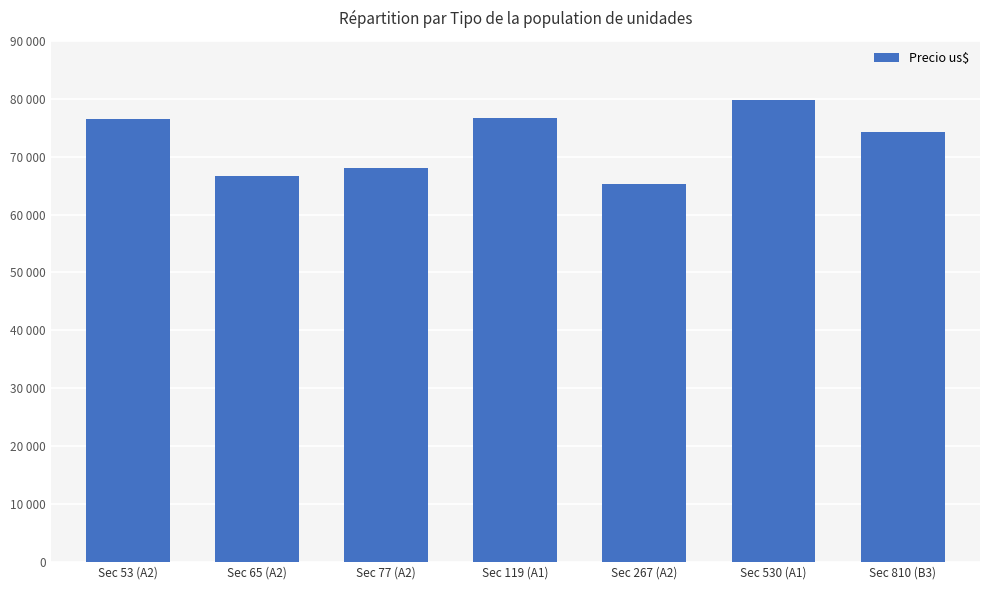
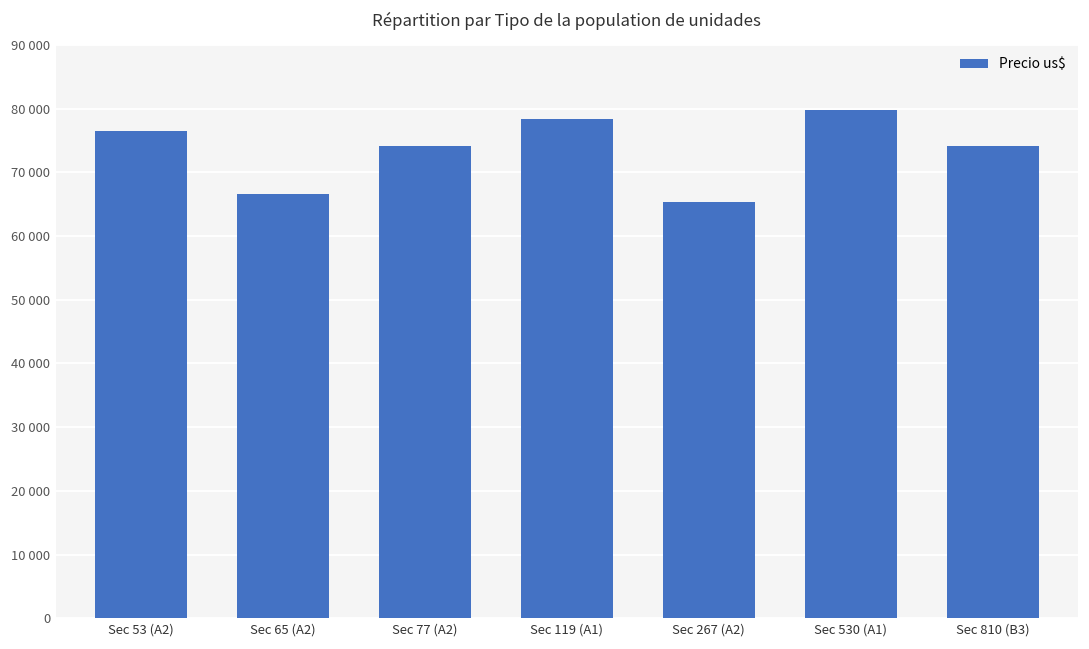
Sec 77 (A2): 68000 -> 74000
Sec 119 (A1): 77000 -> 78000
